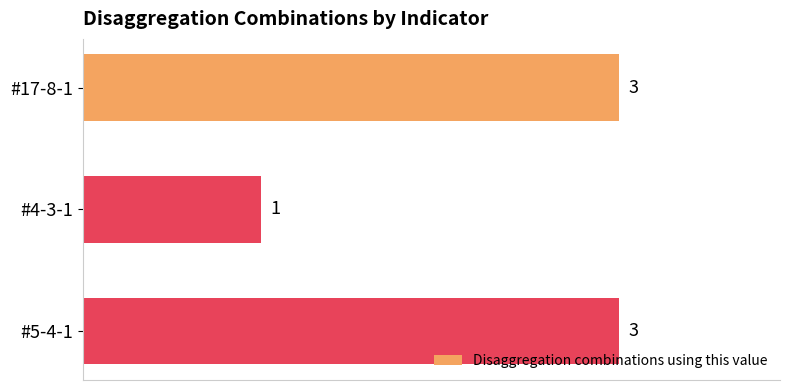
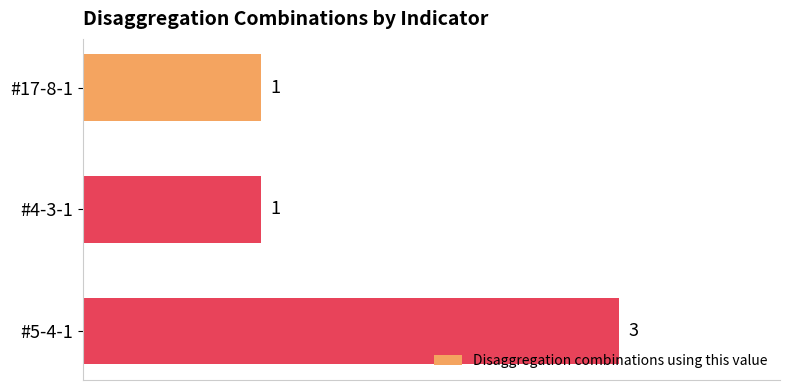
#17-8-1: 3 -> 1
